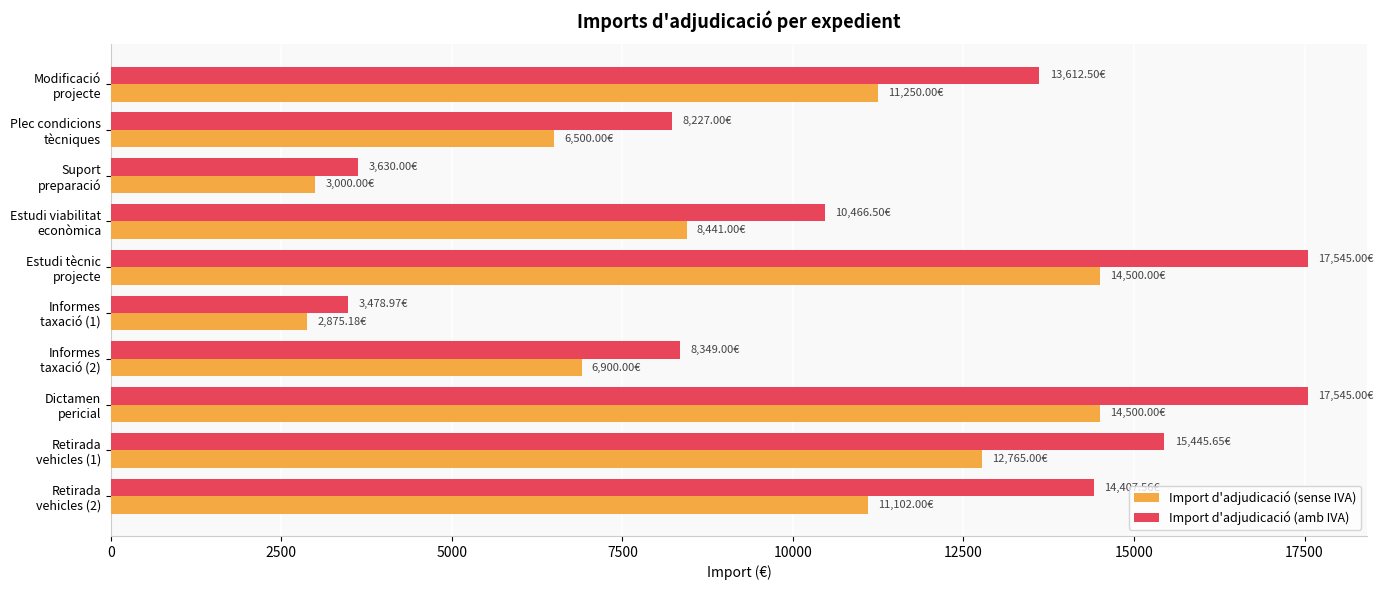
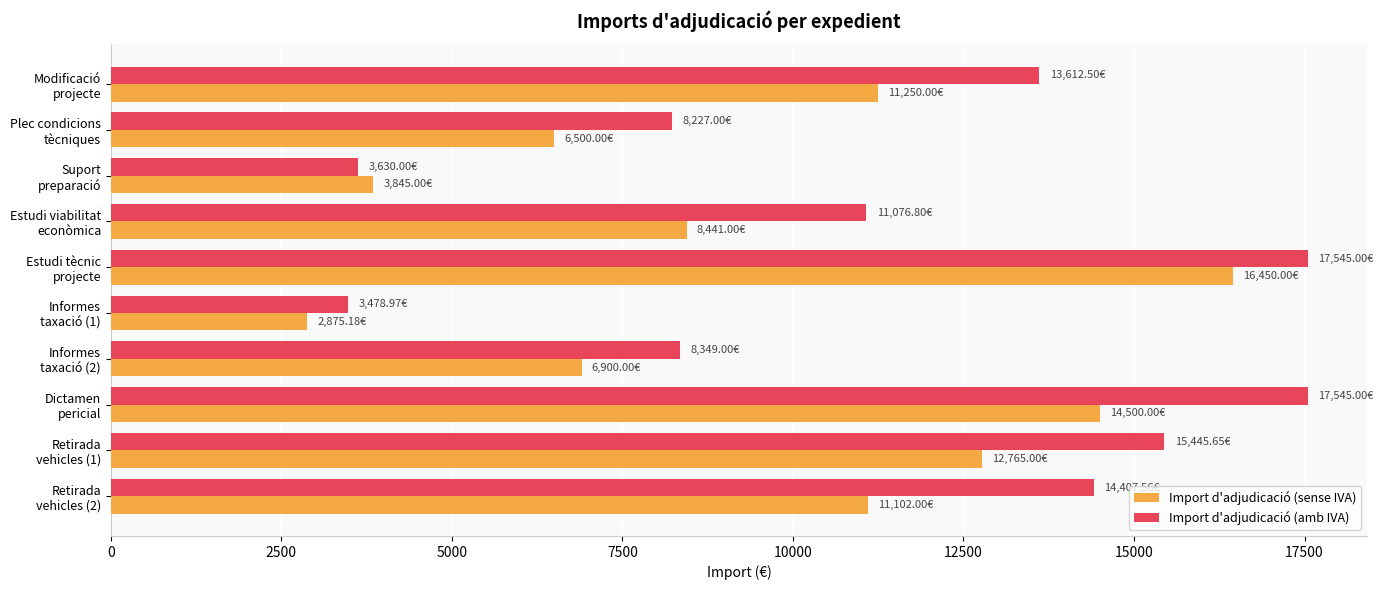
Import d'adjudicació (sense IVA), Suport preparació: 3,000.00€ -> 3,845.00€
Import d'adjudicació (amb IVA), Estudi viabilitat econòmica: 10,466.50€ -> 11,076.80€
Import d'adjudicació (sense IVA), Estudi tècnic projecte: 14,500.00€ -> 16,450.00€
